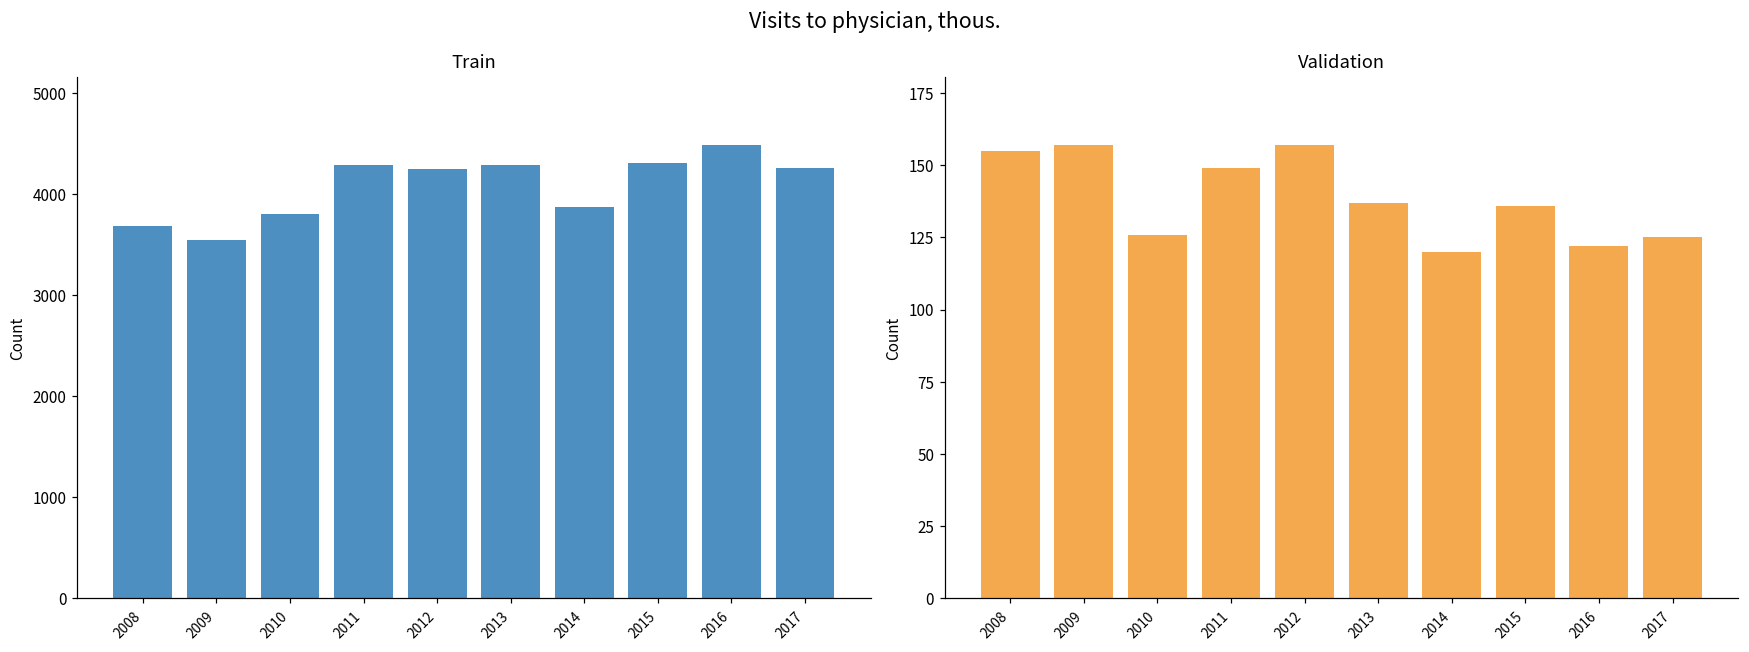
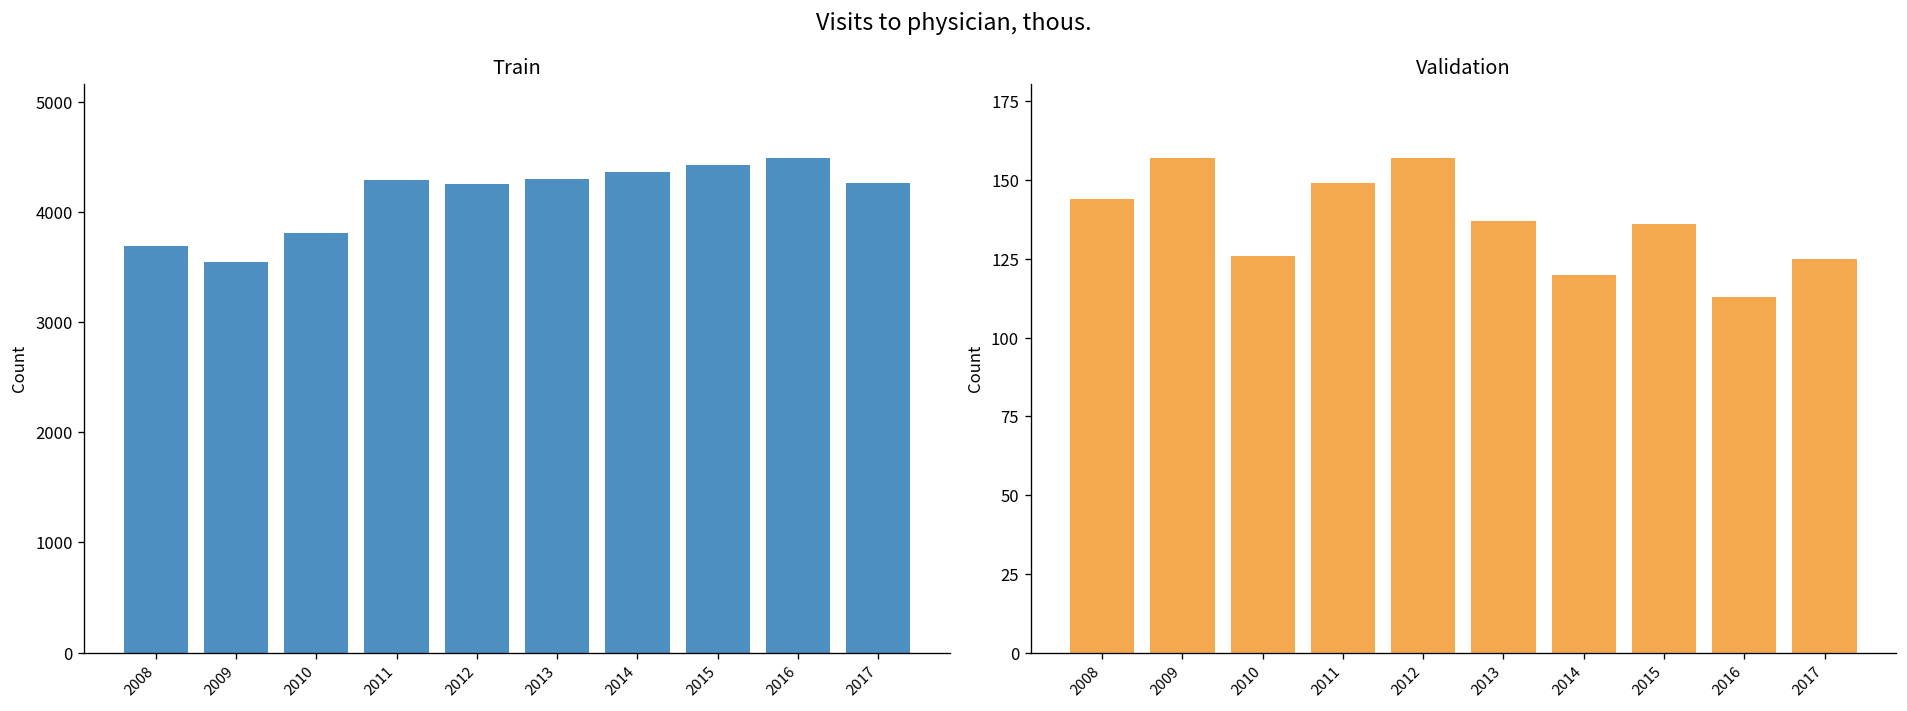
Train, 2014: 3900 -> 4400
Train, 2015: 4300 -> 4400
Validation, 2008: 155 -> 144
Validation, 2016: 122 -> 113
